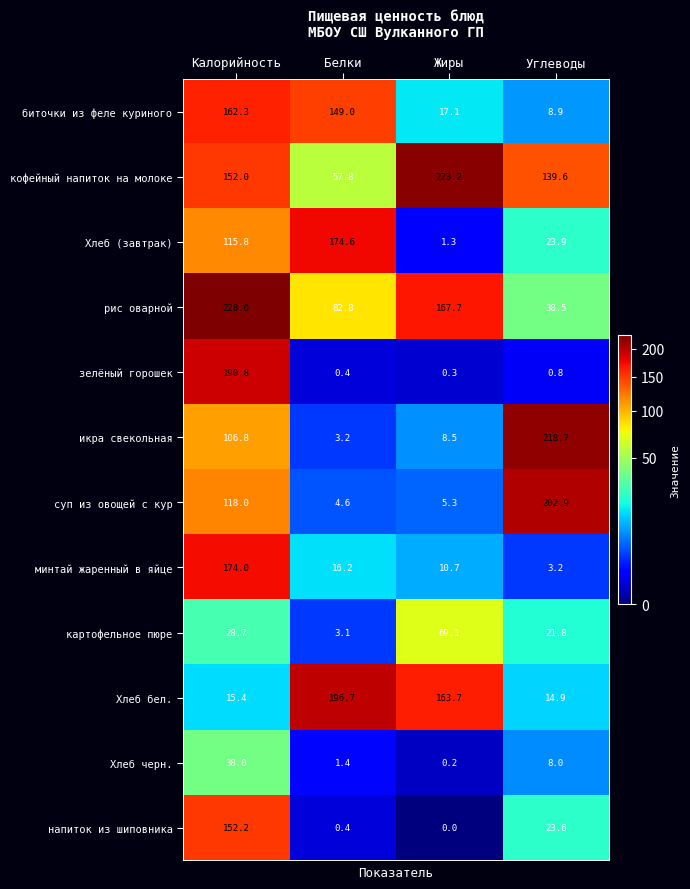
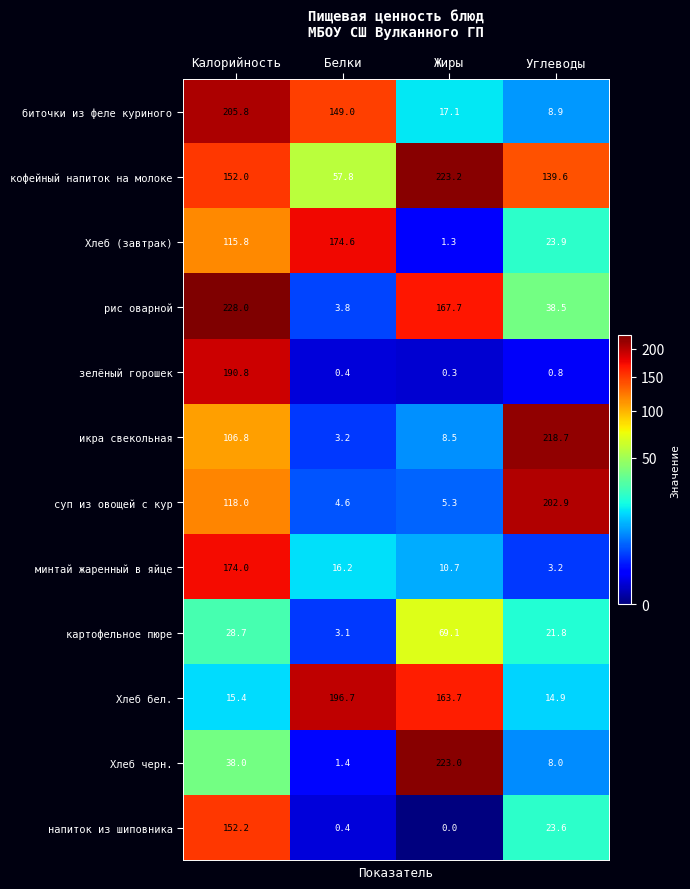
биточки из феле куриного, Калорийность: 162.3 -> 205.8
рис оварной, Белки: 82.8 -> 3.8
Хлеб черн., Жиры: 0.2 -> 223.0
